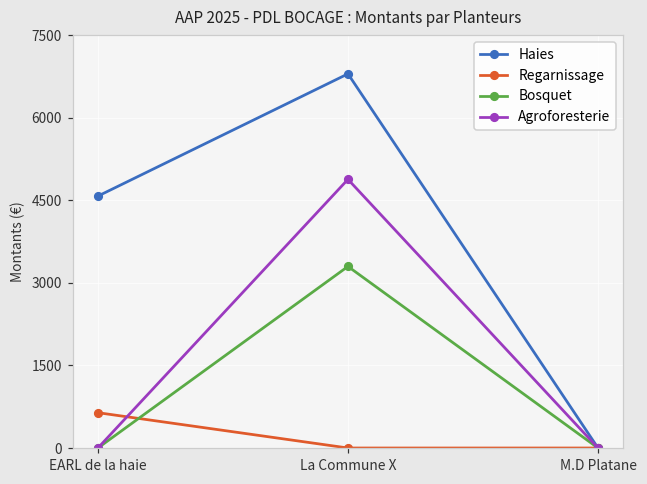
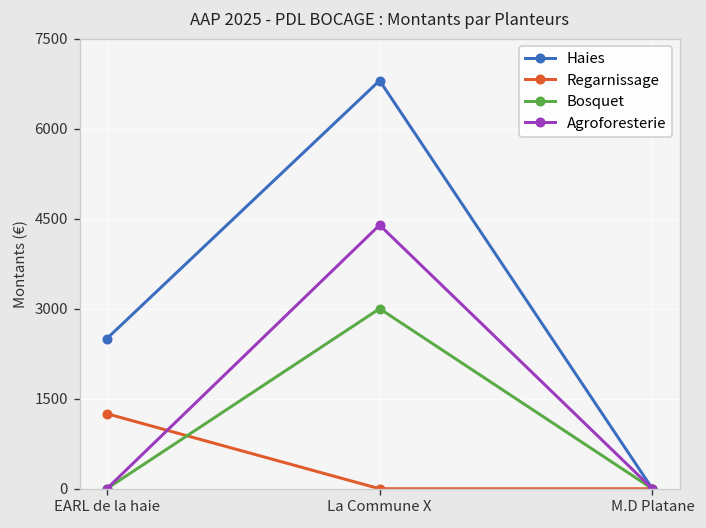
Haies, EARL de la haie: 4600 -> 2500
Regarnissage, EARL de la haie: 600 -> 1300
Bosquet, La Commune X: 3300 -> 3000
Agroforesterie, La Commune X: 4900 -> 4400
